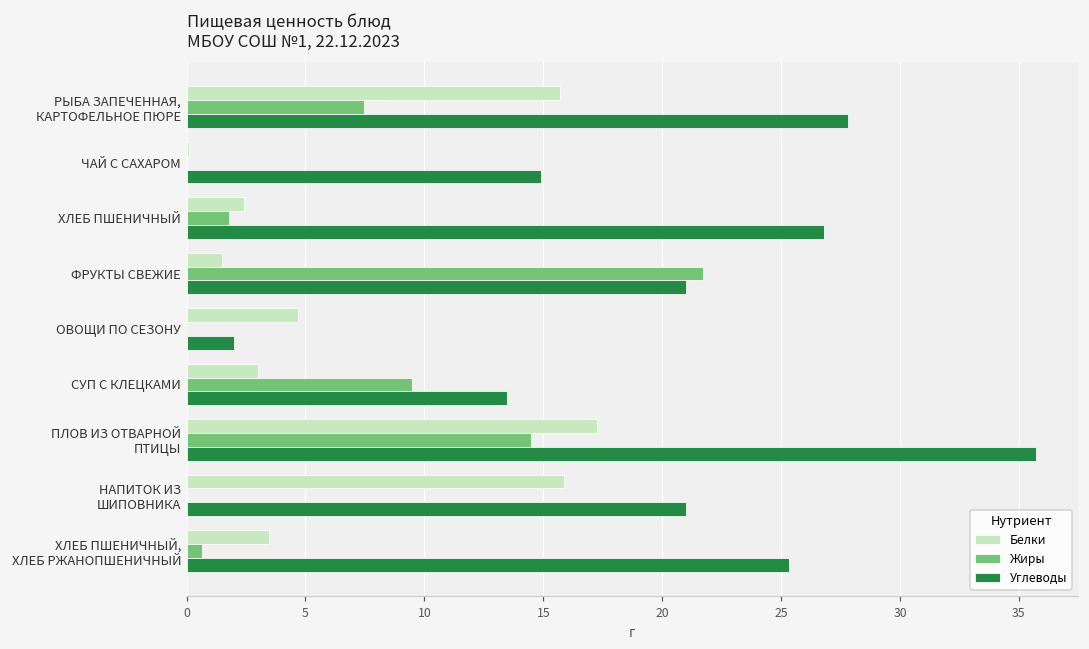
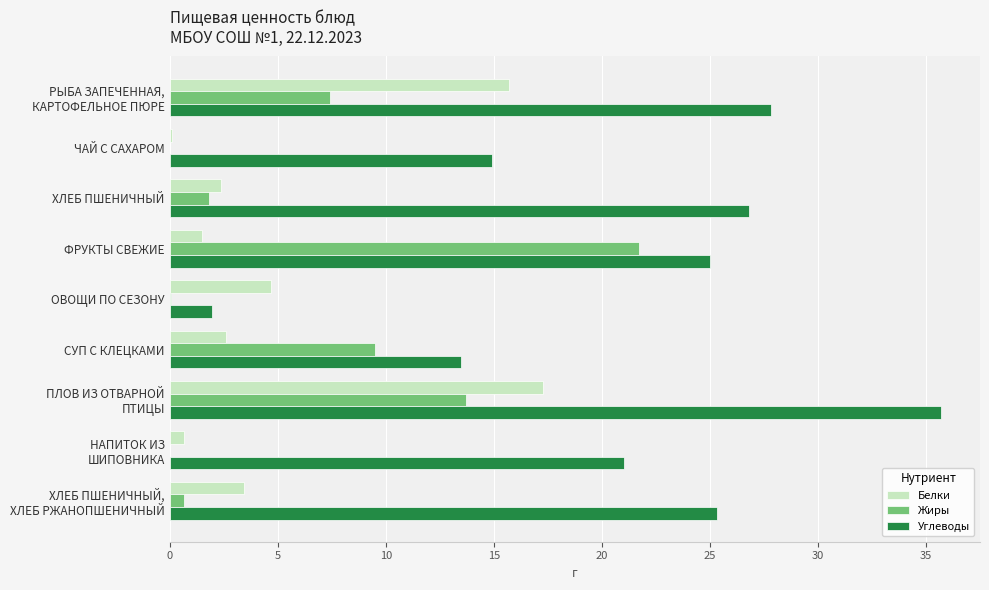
Углеводы, ФРУКТЫ СВЕЖИЕ: 21 -> 25
Белки, СУП С КЛЕЦКАМИ: 3.0 -> 2.6
Жиры, ПЛОВ ИЗ ОТВАРНОЙ ПТИЦЫ: 14.5 -> 13.7
Белки, НАПИТОК ИЗ ШИПОВНИКА: 15.9 -> 0.7
